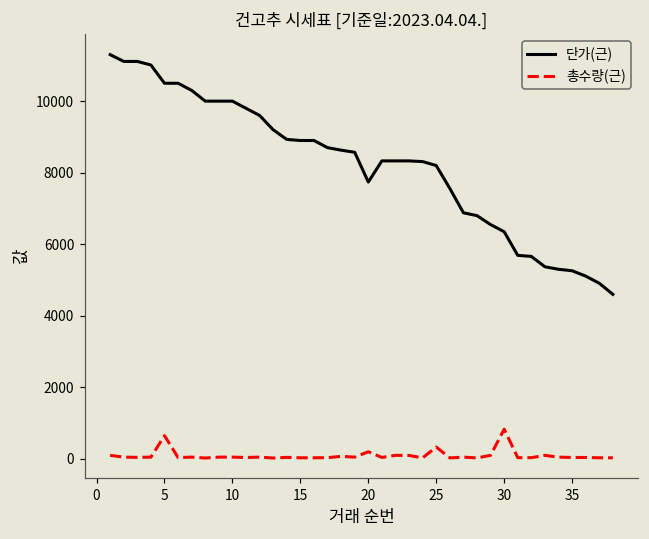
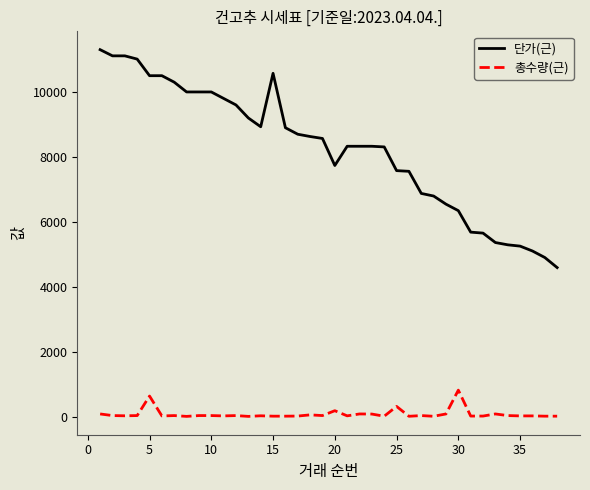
단가(근), 15: 8900 -> 10600
단가(근), 25: 8200 -> 7600
